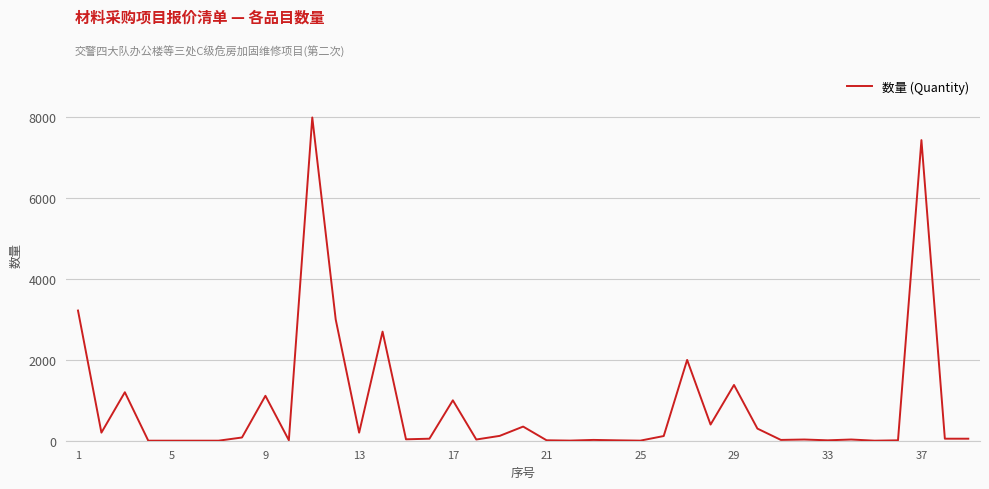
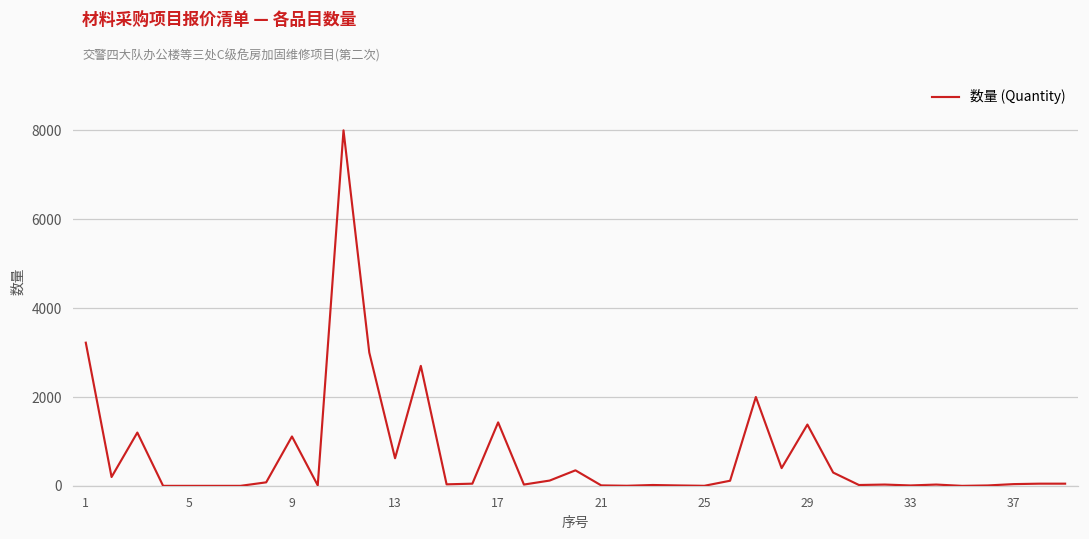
13: 200 -> 600
17: 1000 -> 1400
37: 7400 -> 0
